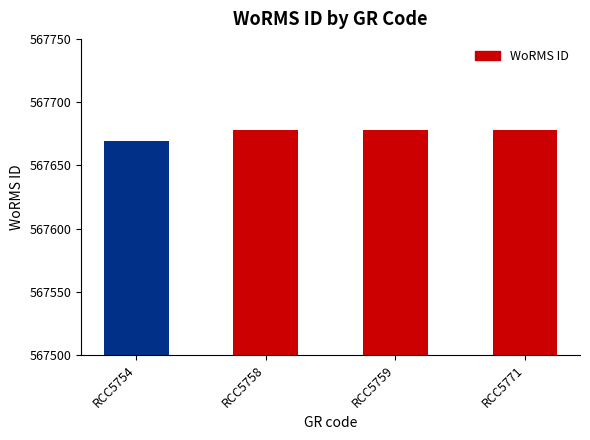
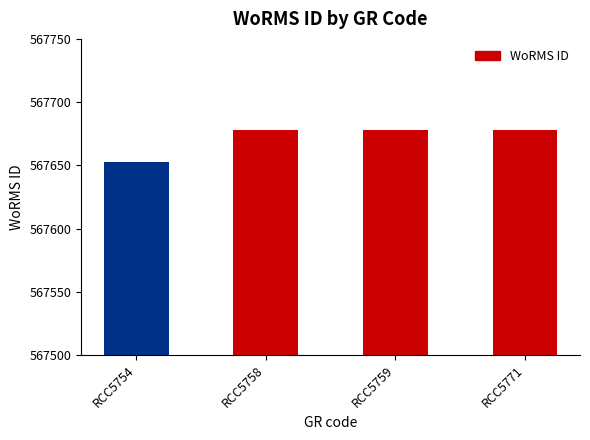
RCC5754: 567669 -> 567653
